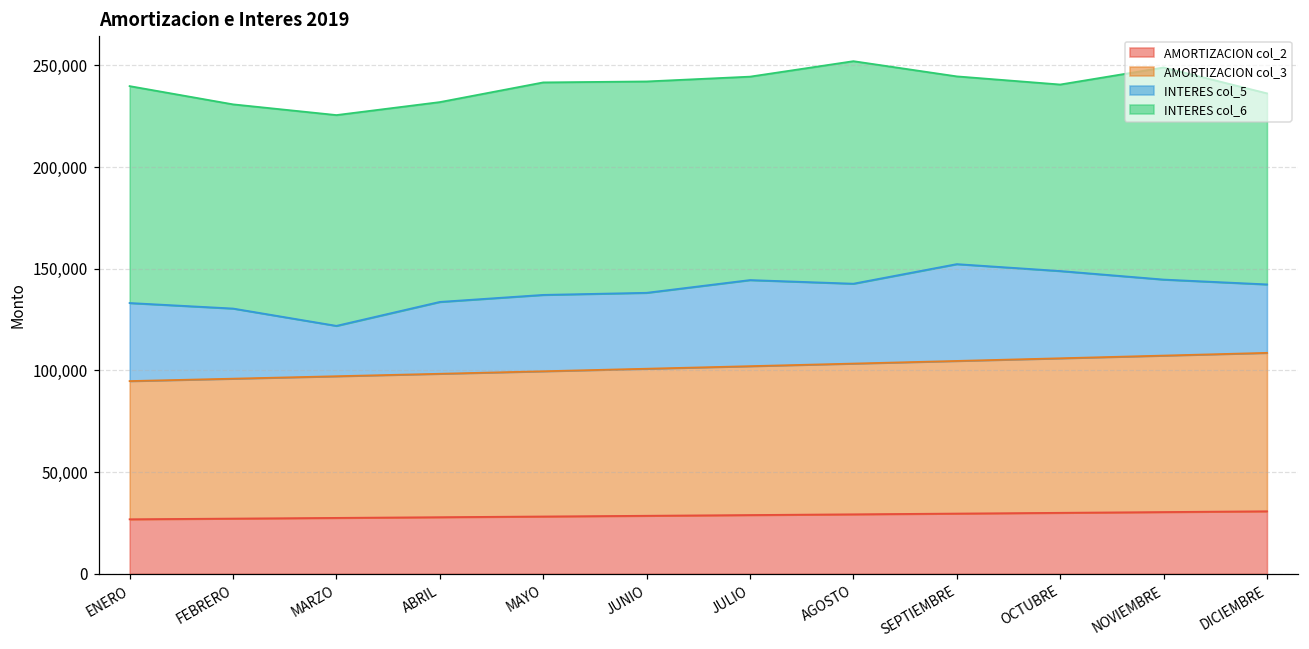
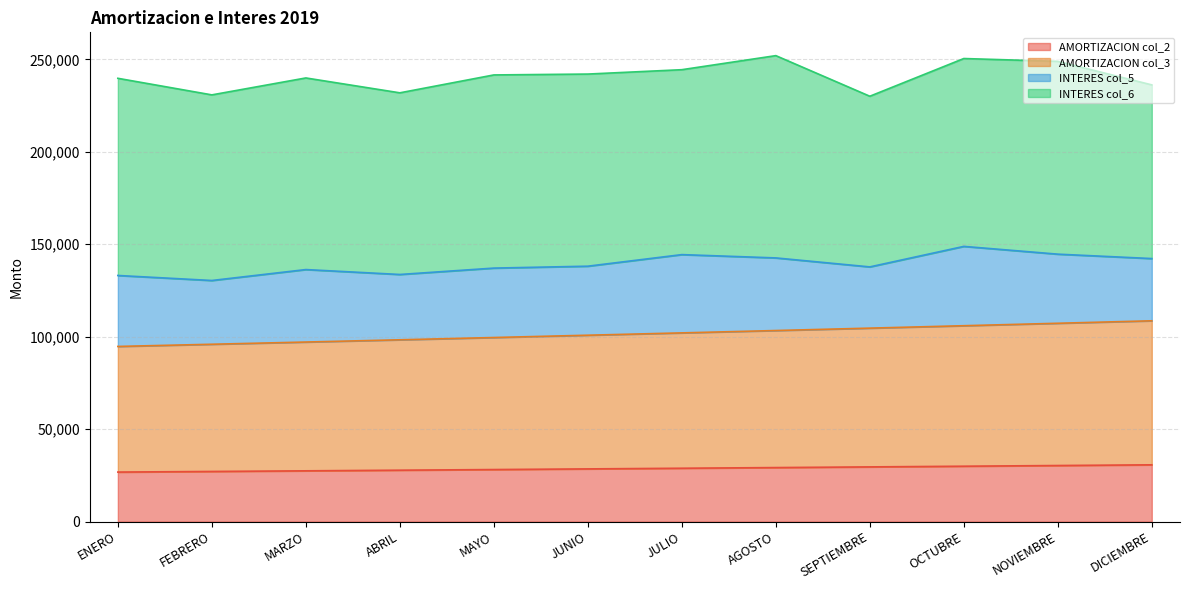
INTERES col_5, MARZO: 25,000 -> 39,000
INTERES col_5, SEPTIEMBRE: 48,000 -> 33,000
INTERES col_6, OCTUBRE: 92,000 -> 102,000
